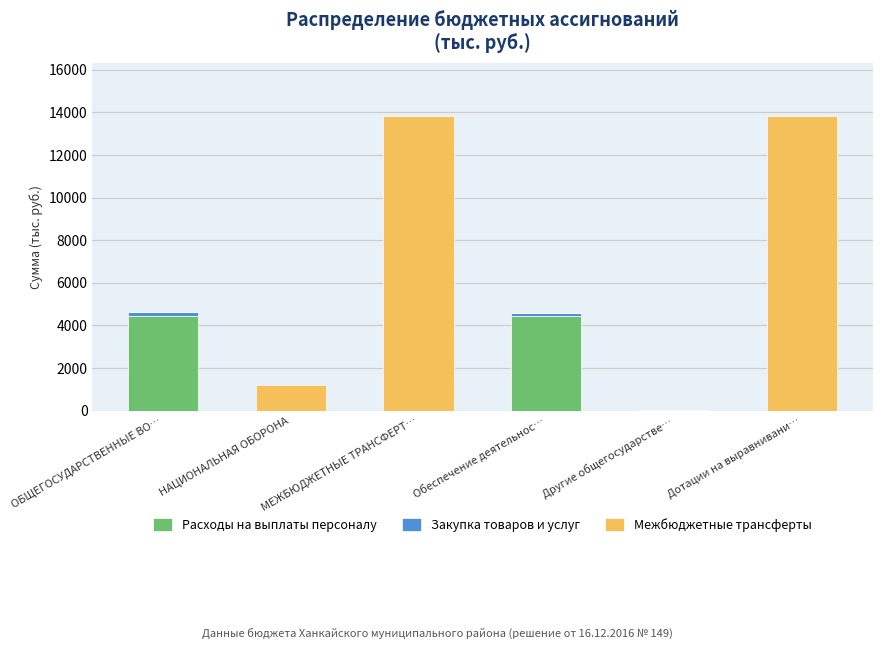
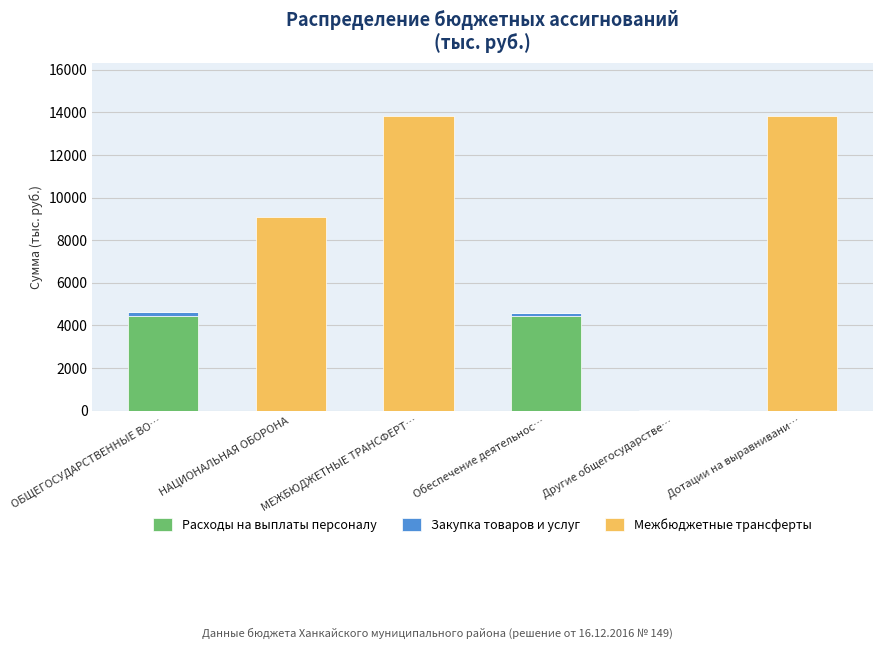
Межбюджетные трансферты, НАЦИОНАЛЬНАЯ ОБОРОНА: 1200 -> 9100
